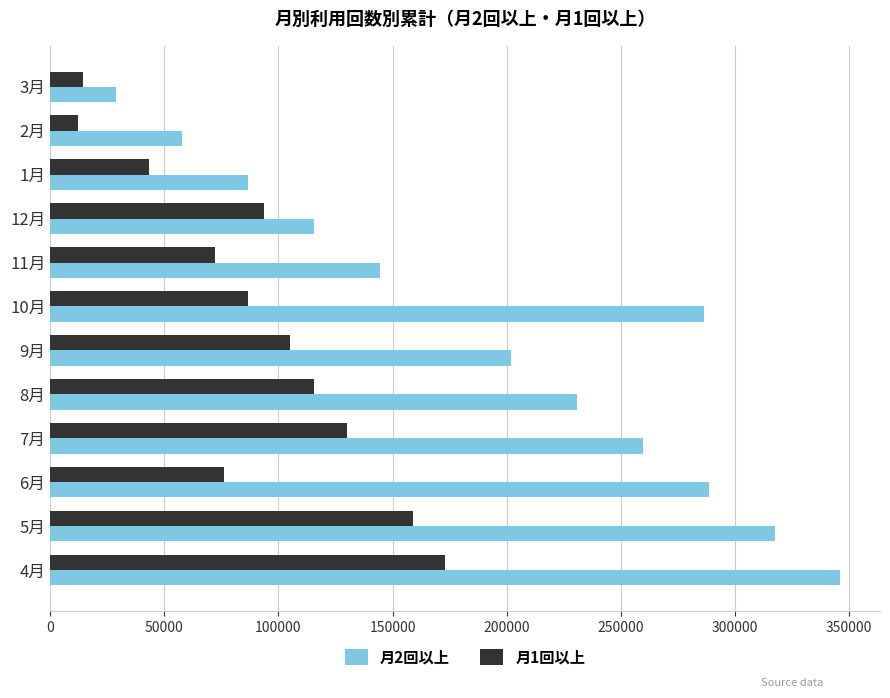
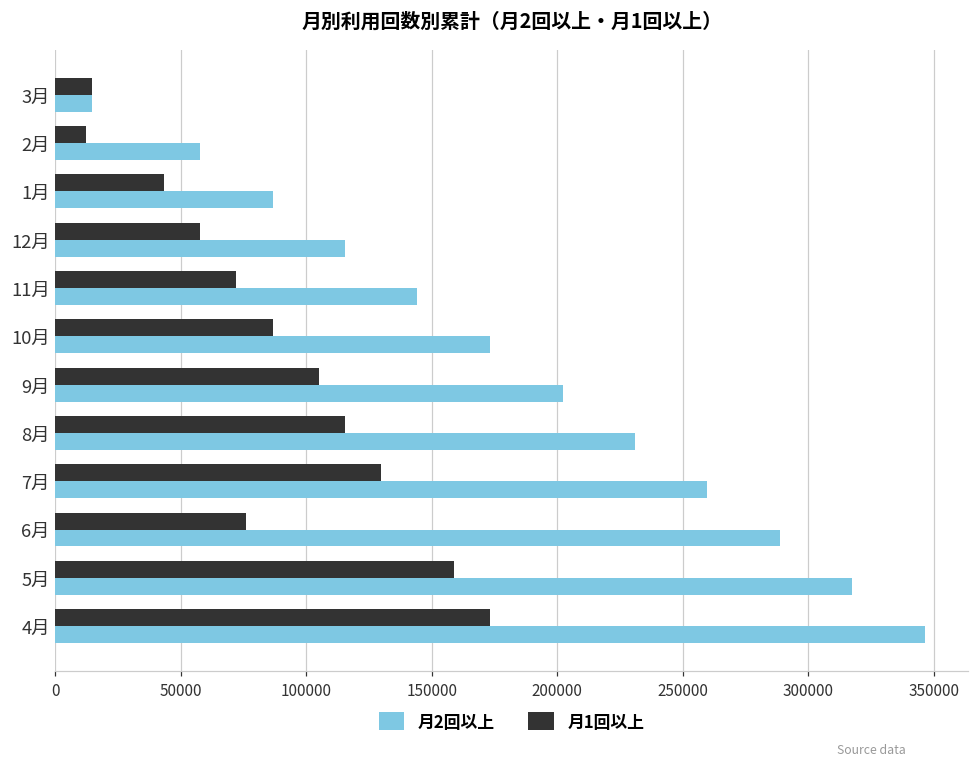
月2回以上, 3月: 29000 -> 14000
月1回以上, 12月: 94000 -> 58000
月2回以上, 10月: 287000 -> 173000
